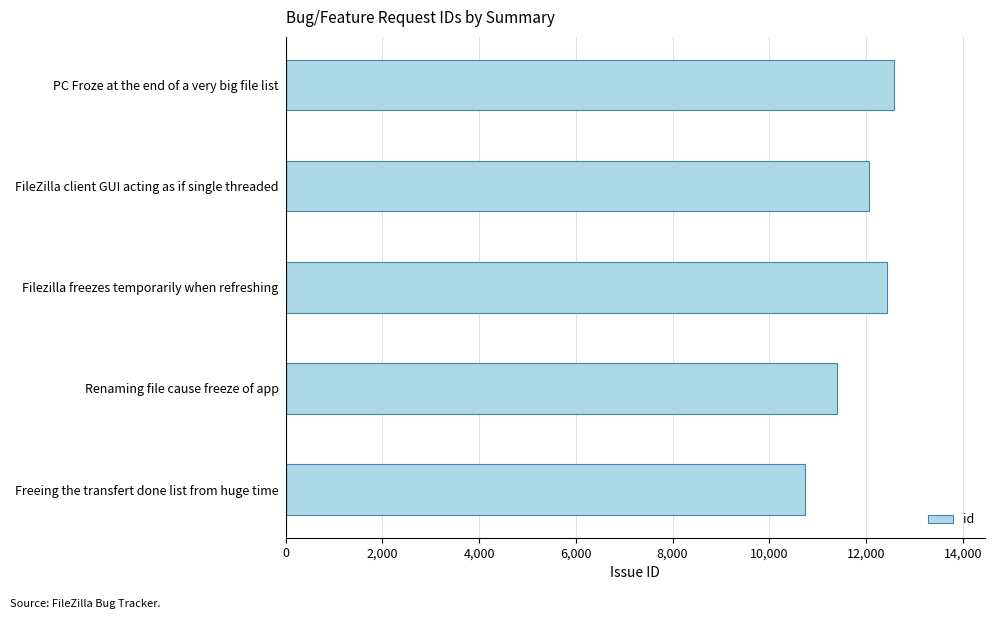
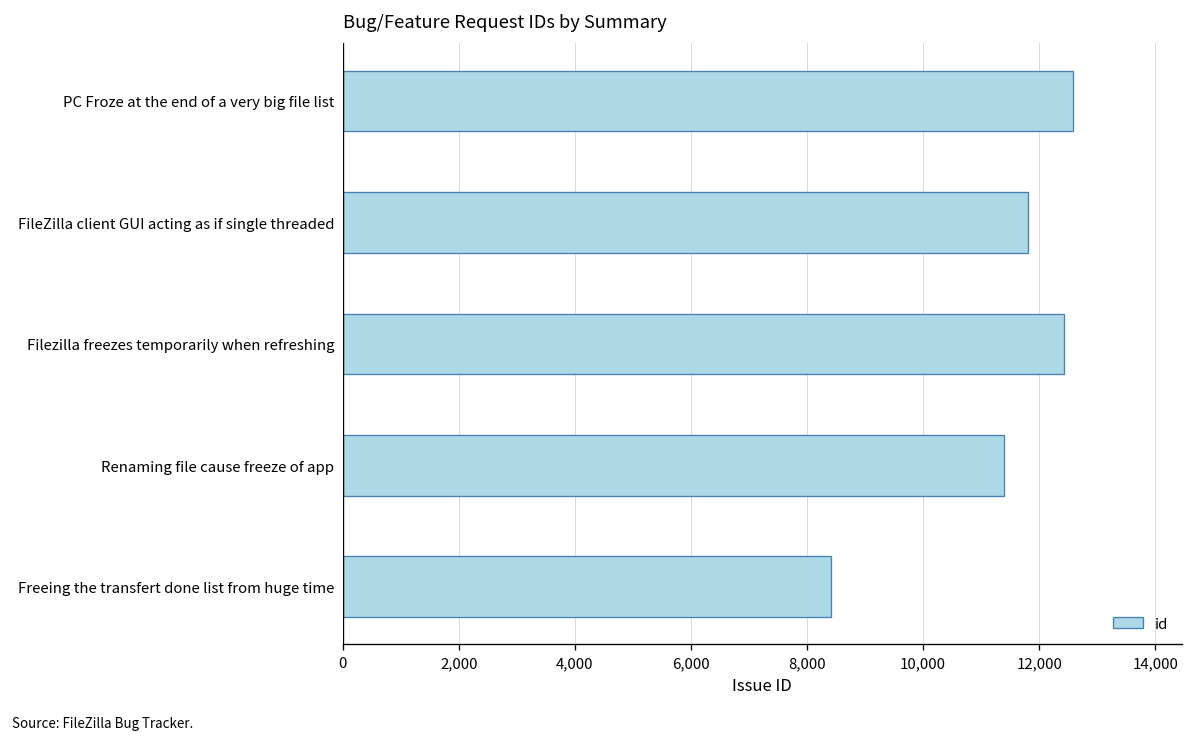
FileZilla client GUI acting as if single threaded: 12,100 -> 11,800
Freeing the transfert done list from huge time: 10,700 -> 8,400
